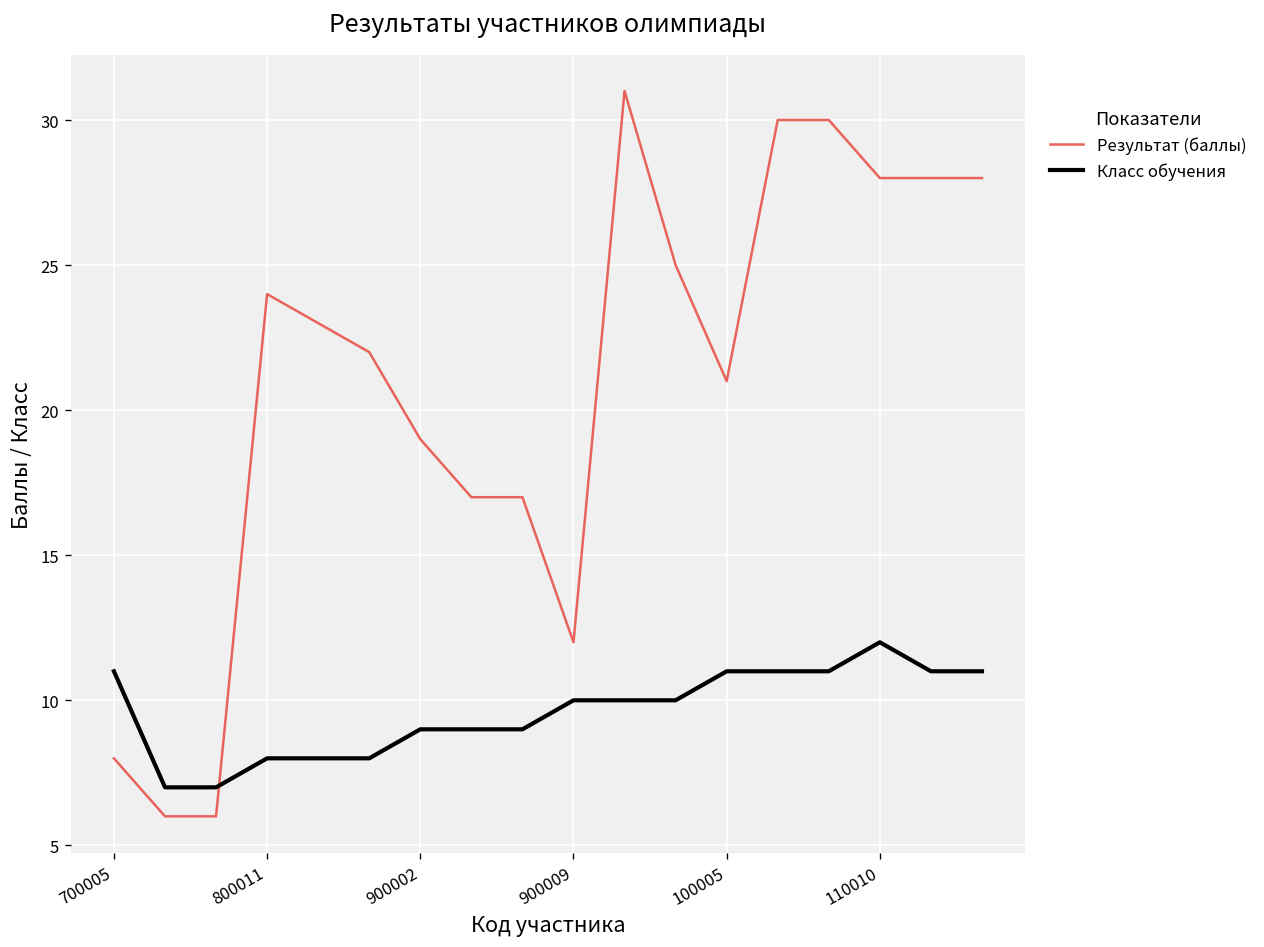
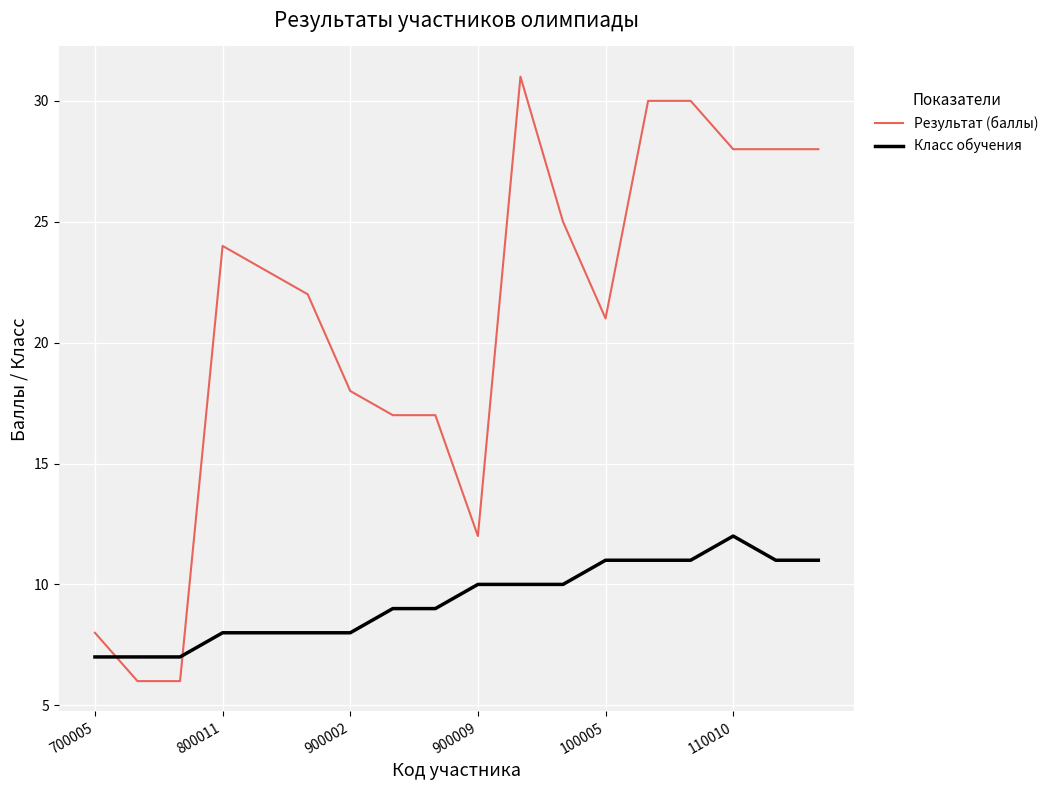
Класс обучения, 700005: 11 -> 7
Результат (баллы), 900002: 19 -> 18
Класс обучения, 900002: 9 -> 8
